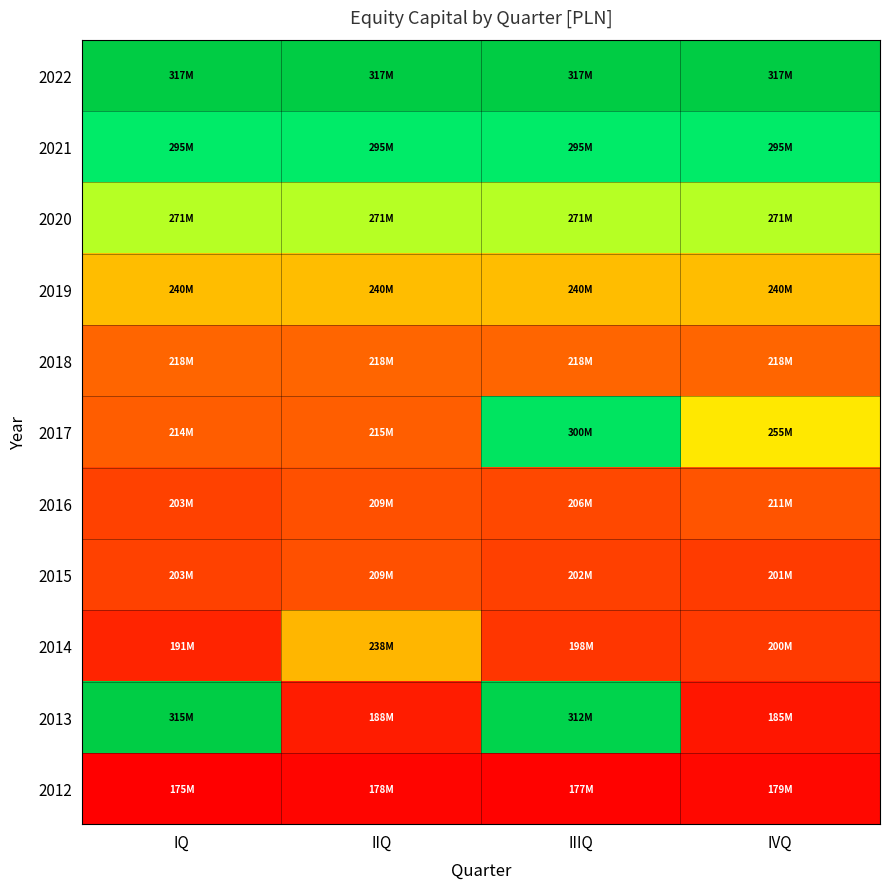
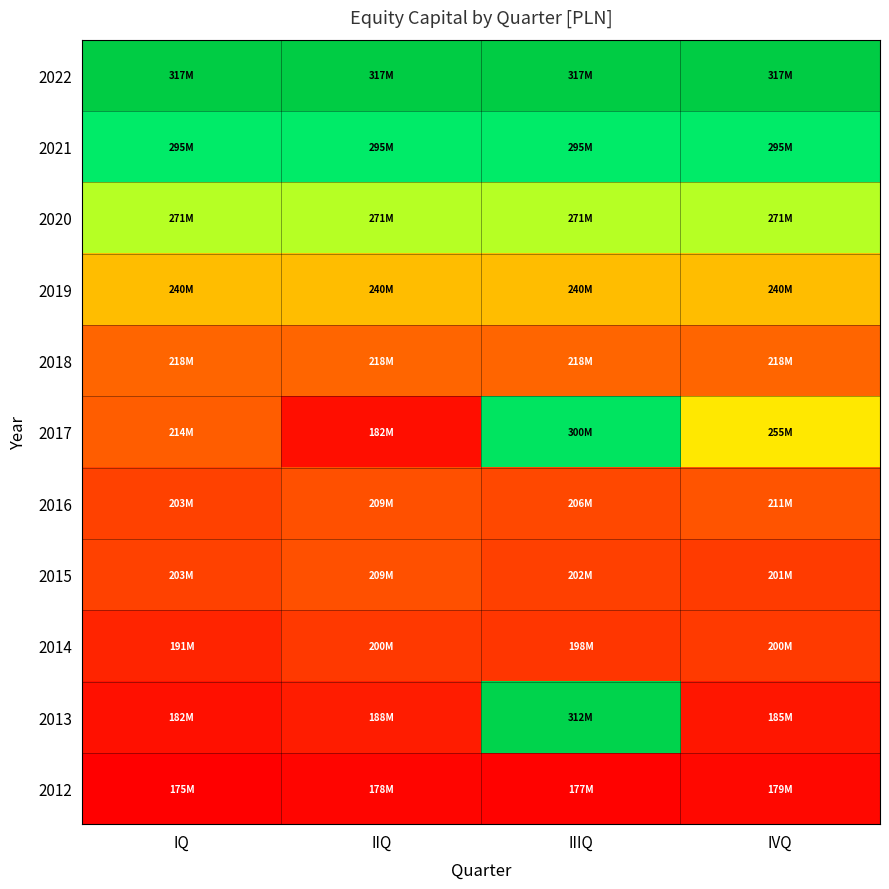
2017, IIQ: 215M -> 182M
2014, IIQ: 238M -> 200M
2013, IQ: 315M -> 182M
